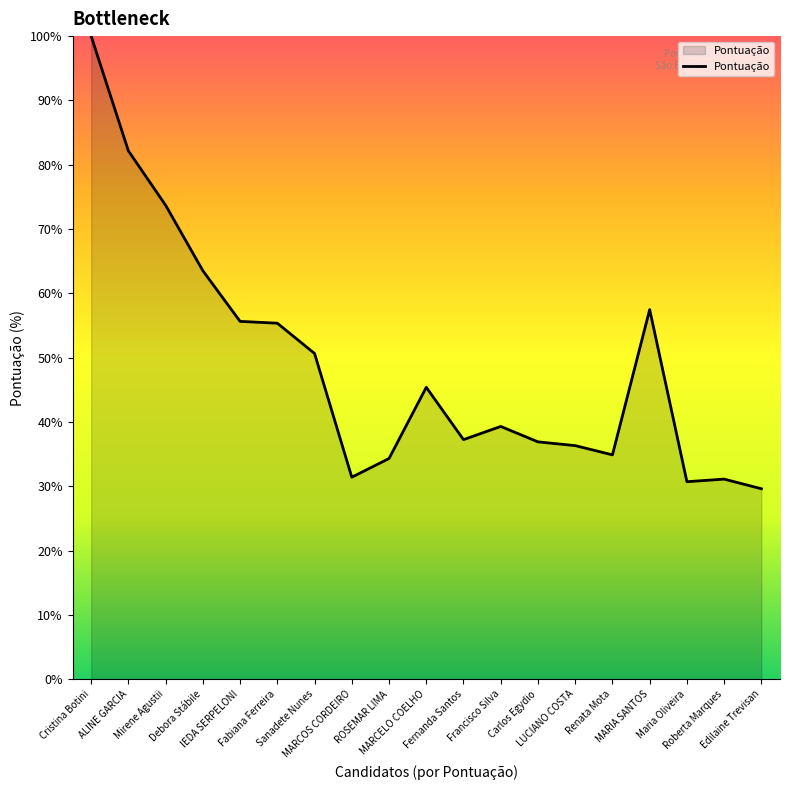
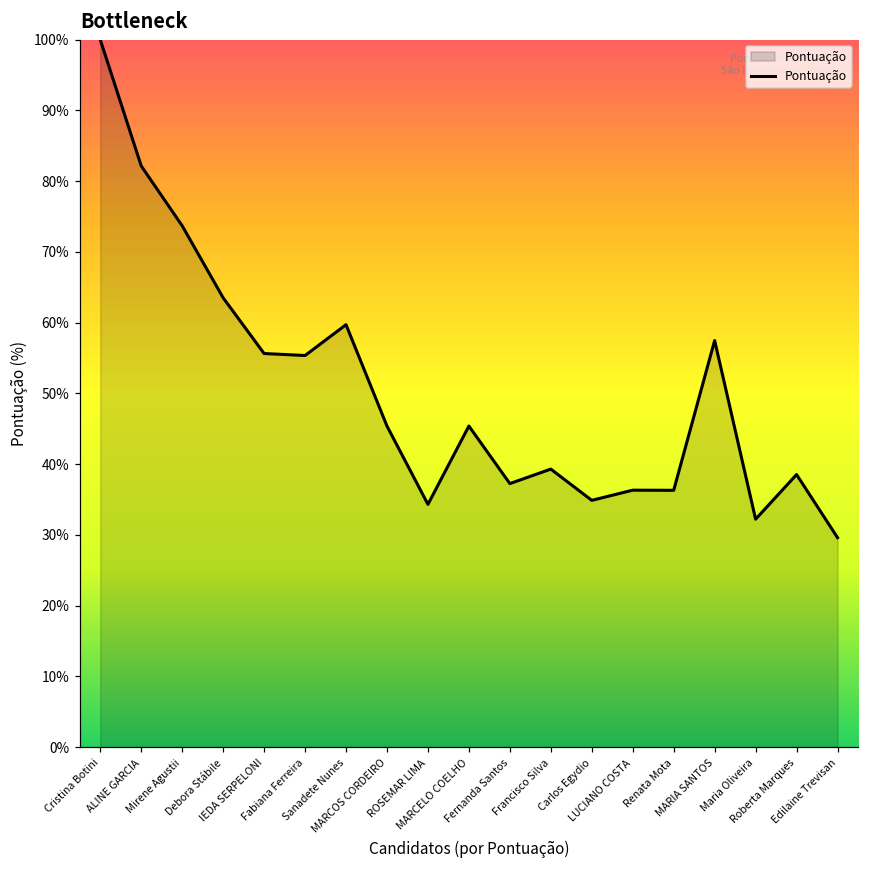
Sanadete Nunes: 51% -> 60%
MARCOS CORDEIRO: 31% -> 45%
Carlos Egydio: 37% -> 35%
Renata Mota: 35% -> 36%
Maria Oliveira: 31% -> 32%
Roberta Marques: 31% -> 39%
